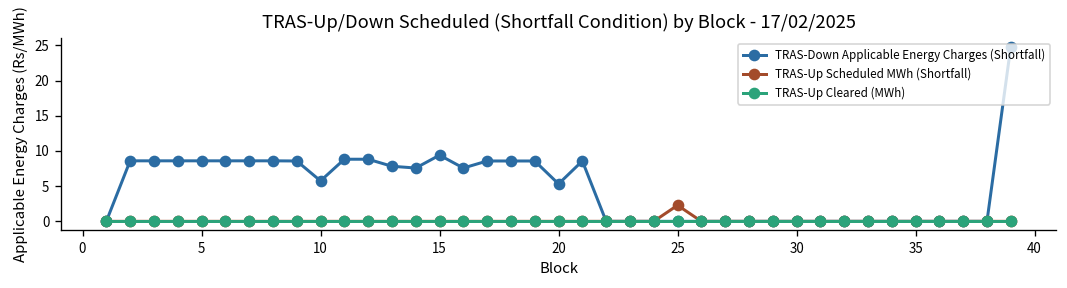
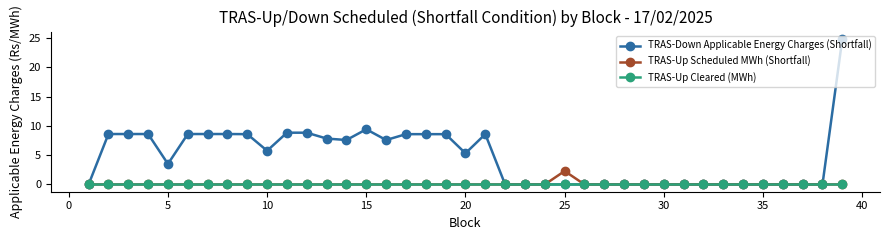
TRAS-Down Applicable Energy Charges (Shortfall), 5: 9 -> 4
